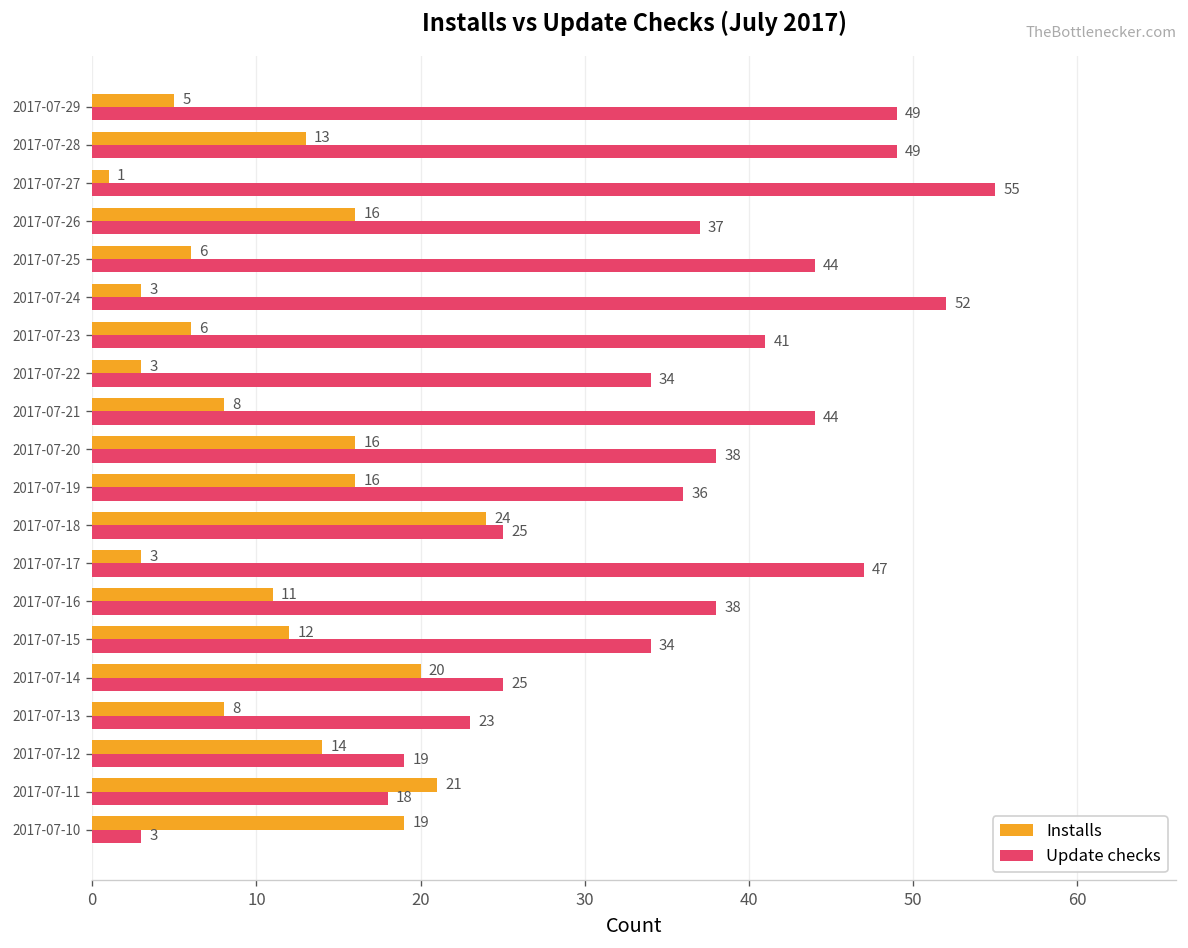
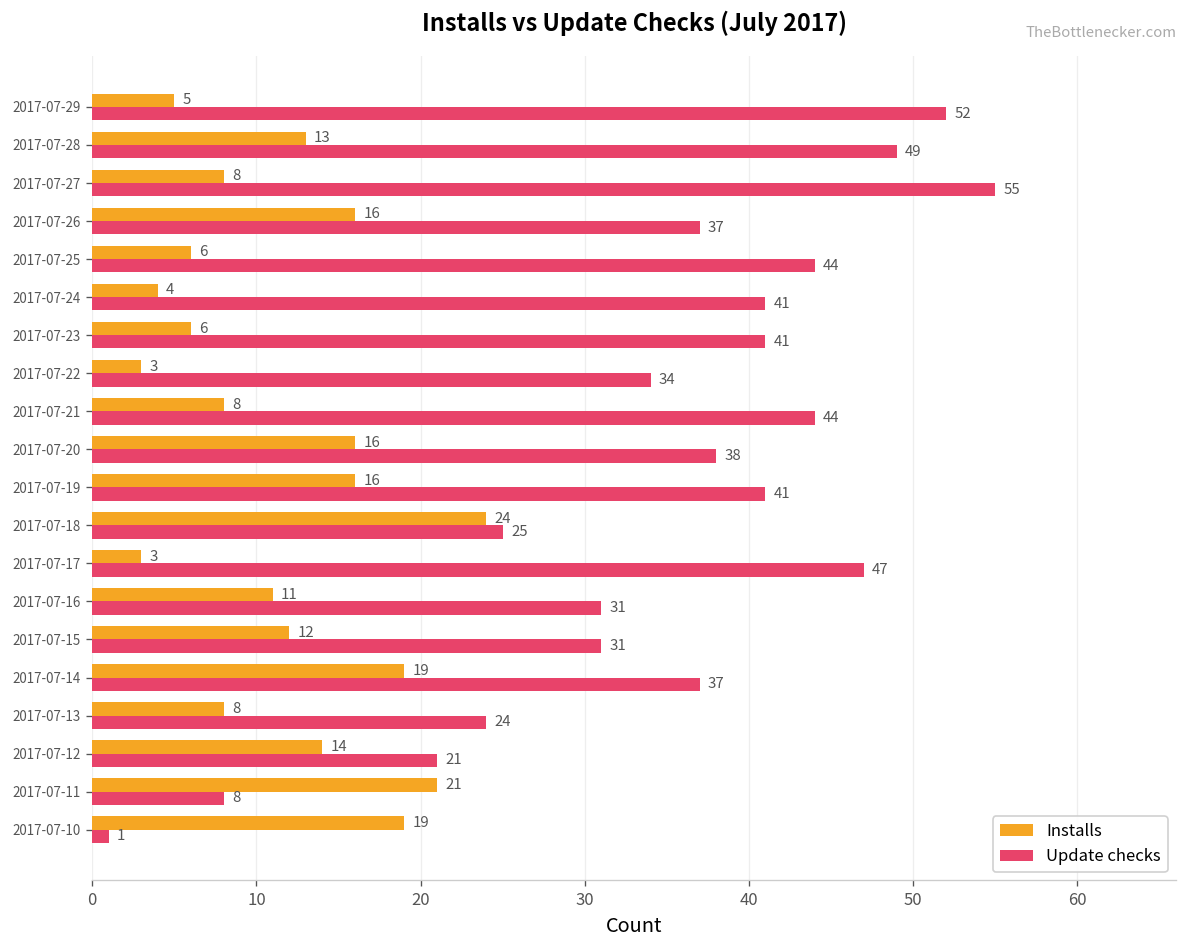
Update checks, 2017-07-29: 49 -> 52
Installs, 2017-07-27: 1 -> 8
Installs, 2017-07-24: 3 -> 4
Update checks, 2017-07-24: 52 -> 41
Update checks, 2017-07-19: 36 -> 41
Update checks, 2017-07-16: 38 -> 31
Update checks, 2017-07-15: 34 -> 31
Installs, 2017-07-14: 20 -> 19
Update checks, 2017-07-14: 25 -> 37
Update checks, 2017-07-13: 23 -> 24
Update checks, 2017-07-12: 19 -> 21
Update checks, 2017-07-11: 18 -> 8
Update checks, 2017-07-10: 3 -> 1
